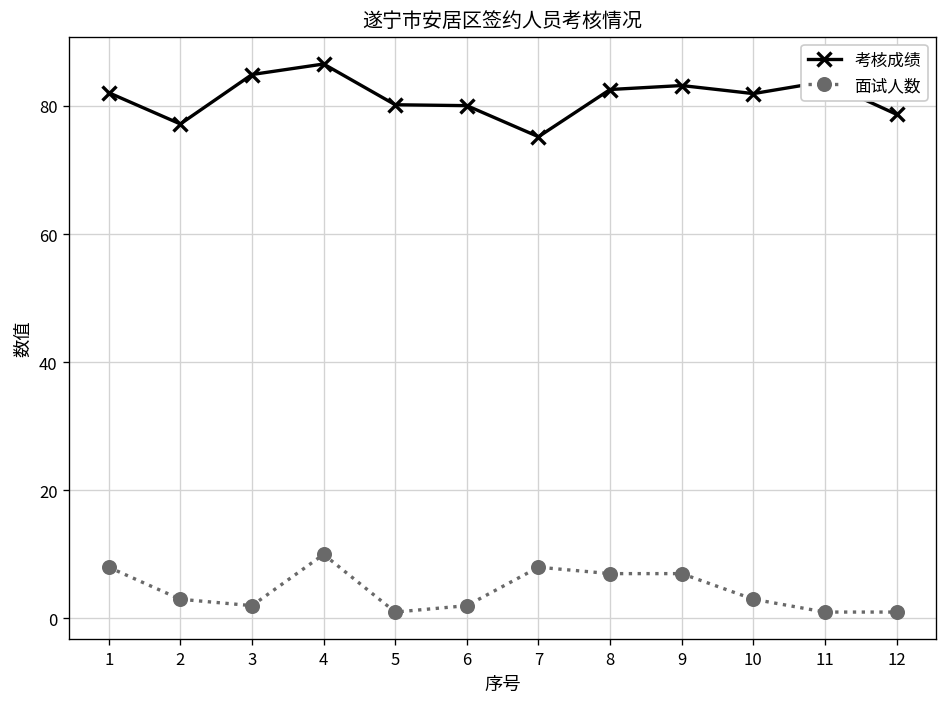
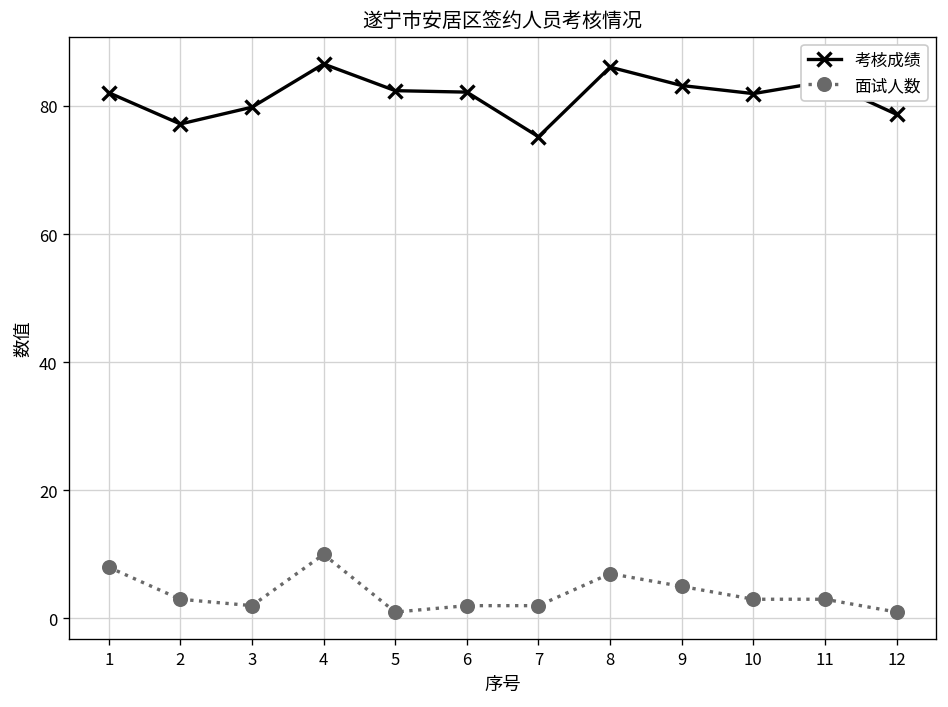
考核成绩, 3: 85 -> 80
考核成绩, 5: 80 -> 82
考核成绩, 6: 80 -> 82
面试人数, 7: 8 -> 2
考核成绩, 8: 83 -> 86
面试人数, 9: 7 -> 5
面试人数, 11: 1 -> 3
